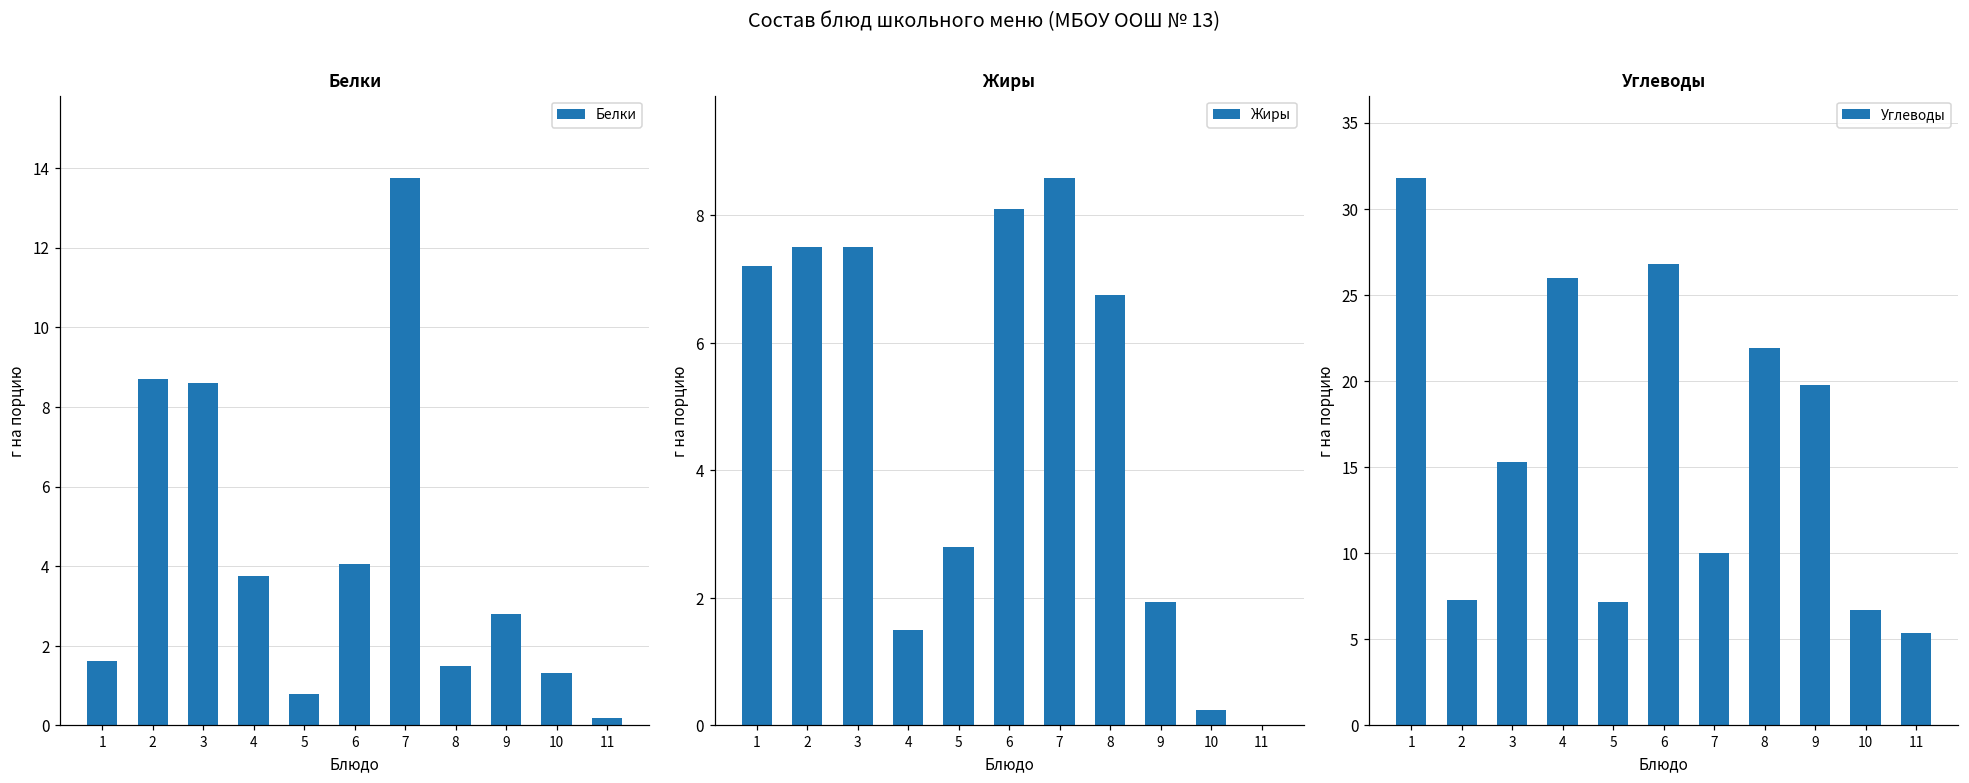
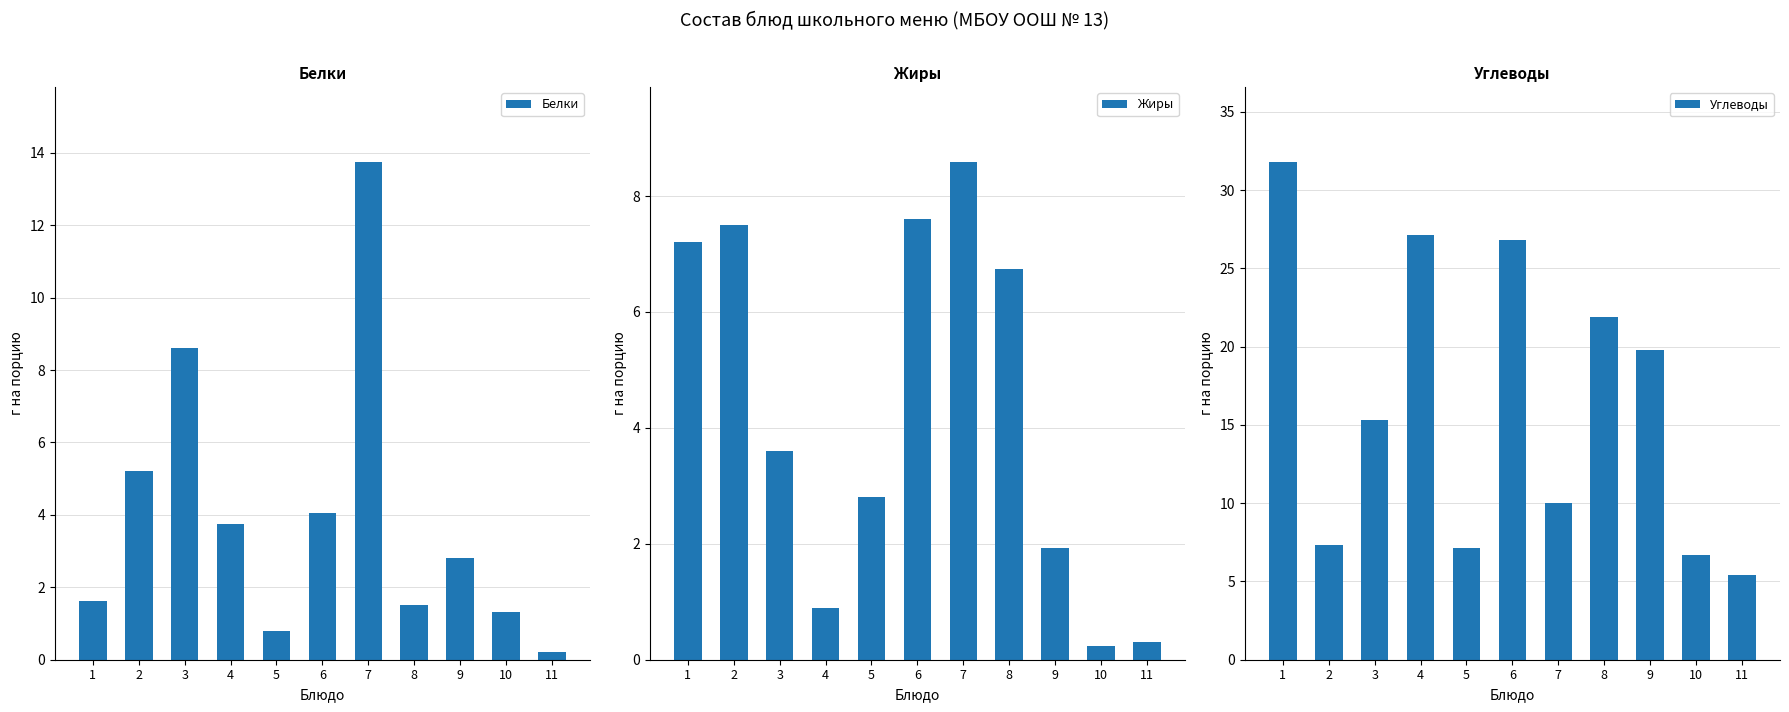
Белки, 2: 8.7 -> 5.2
Жиры, 3: 7.5 -> 3.6
Жиры, 4: 1.5 -> 0.9
Жиры, 6: 8.1 -> 7.6
Жиры, 11: 0.0 -> 0.3
Углеводы, 4: 26.0 -> 27.1
